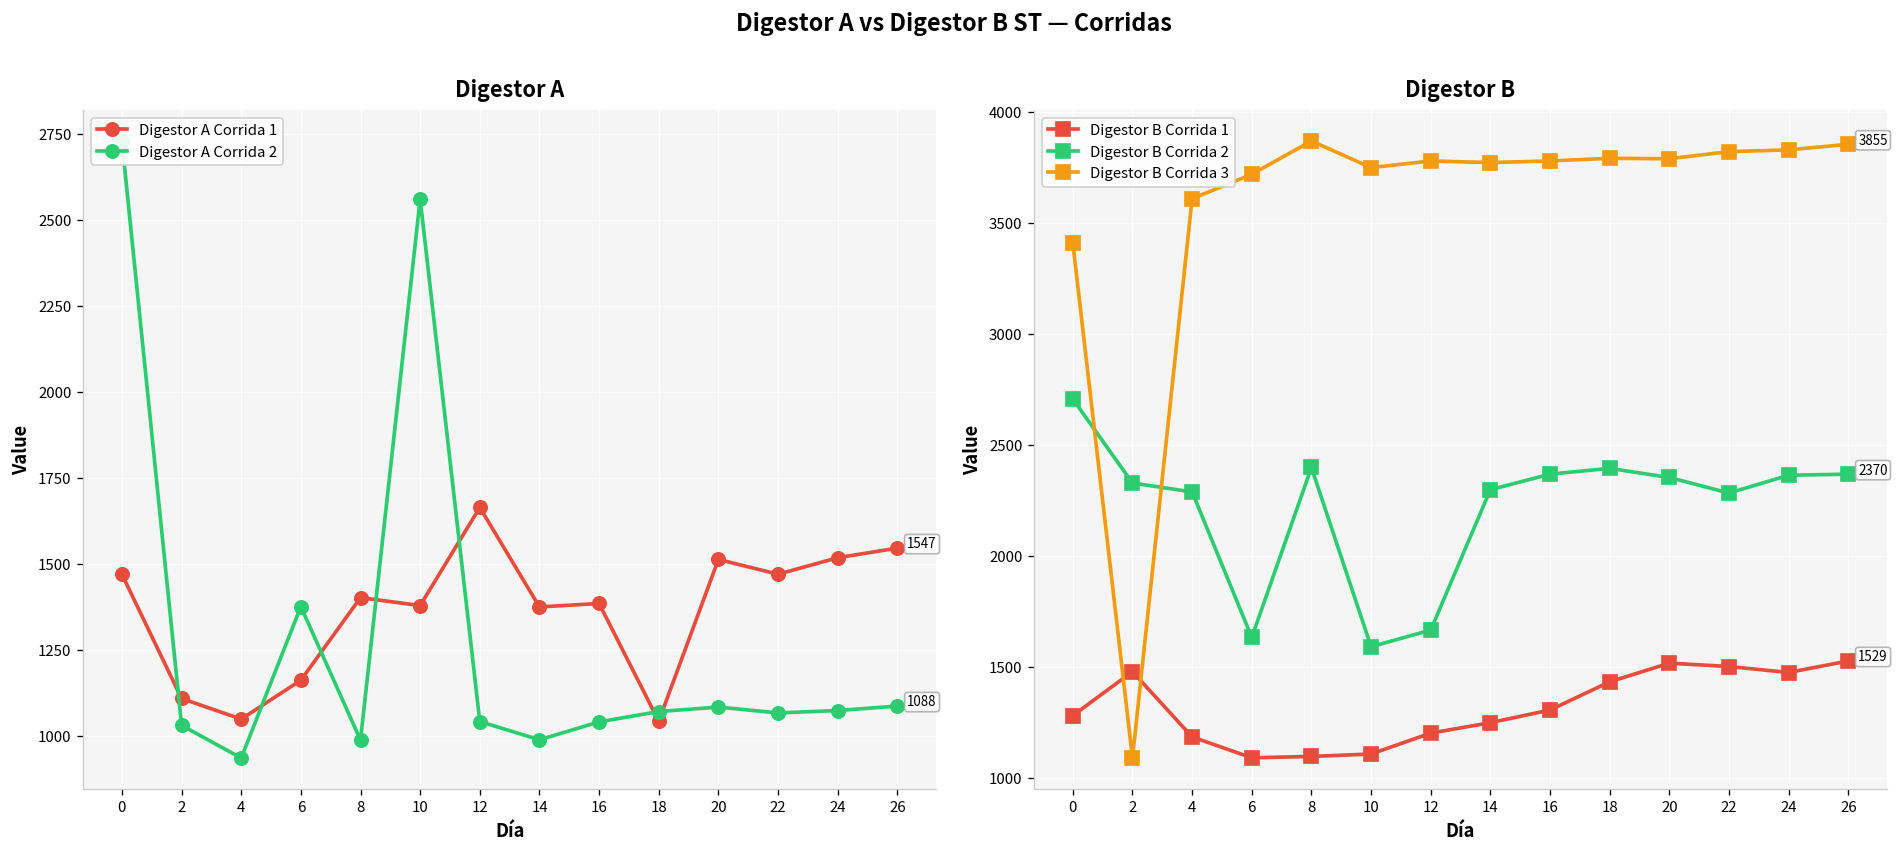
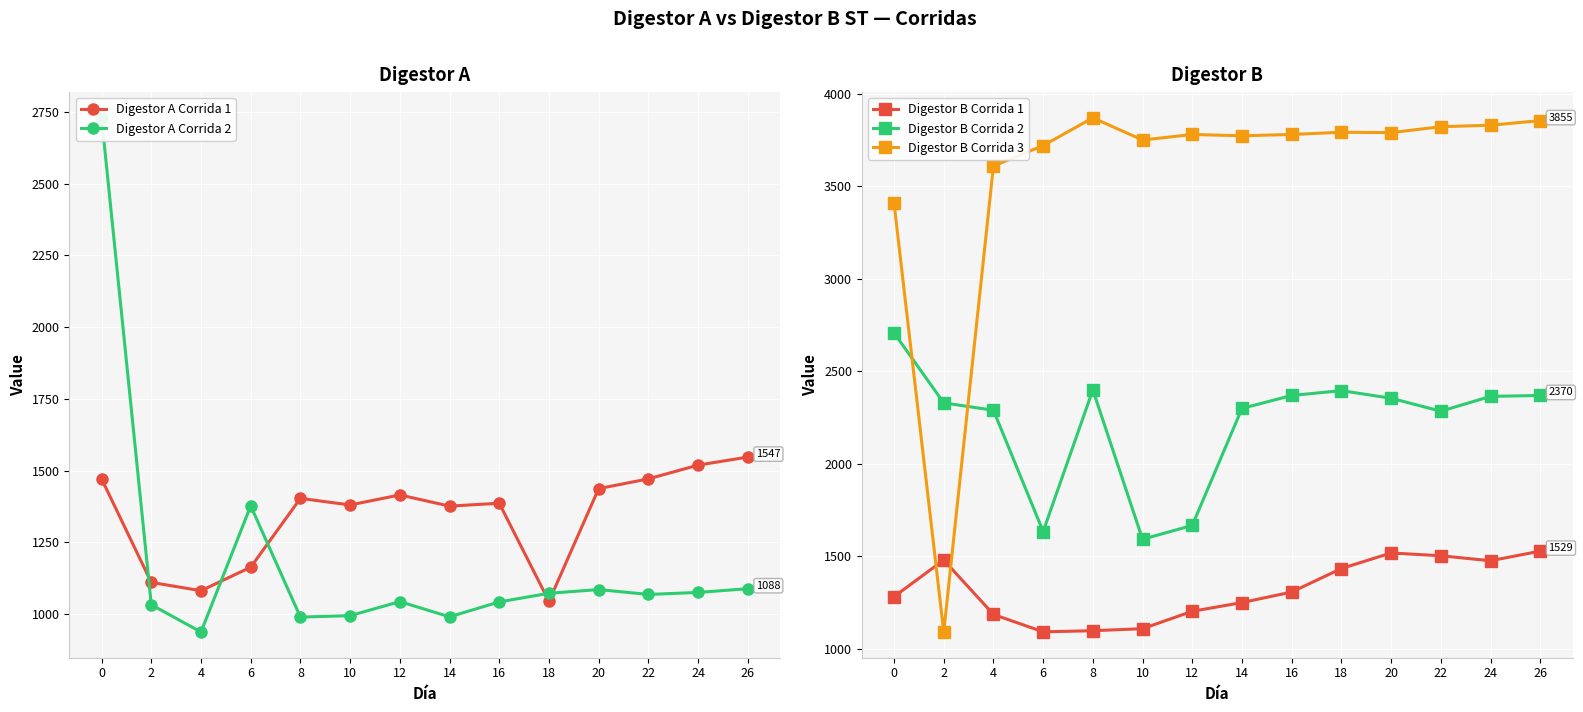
Digestor A, Digestor A Corrida 1, 4: 1050 -> 1080
Digestor A, Digestor A Corrida 2, 10: 2560 -> 990
Digestor A, Digestor A Corrida 1, 12: 1670 -> 1420
Digestor A, Digestor A Corrida 1, 20: 1510 -> 1440
